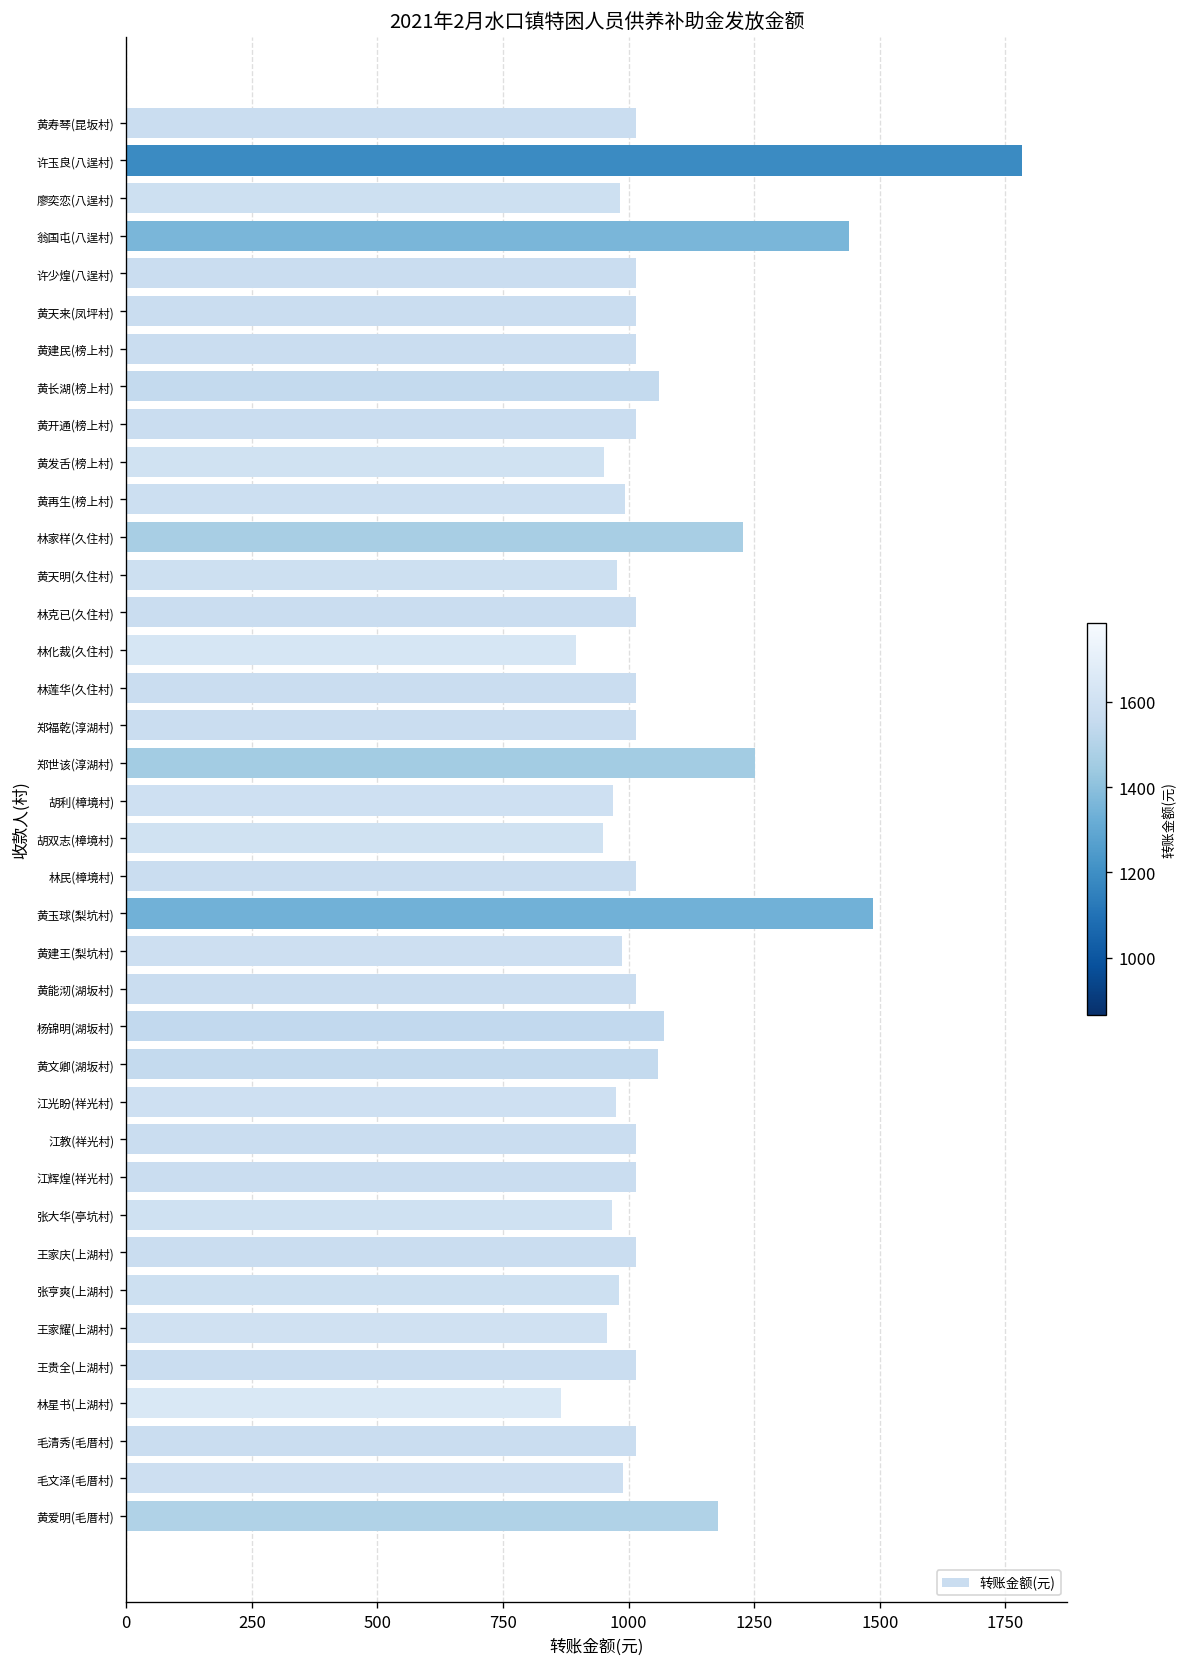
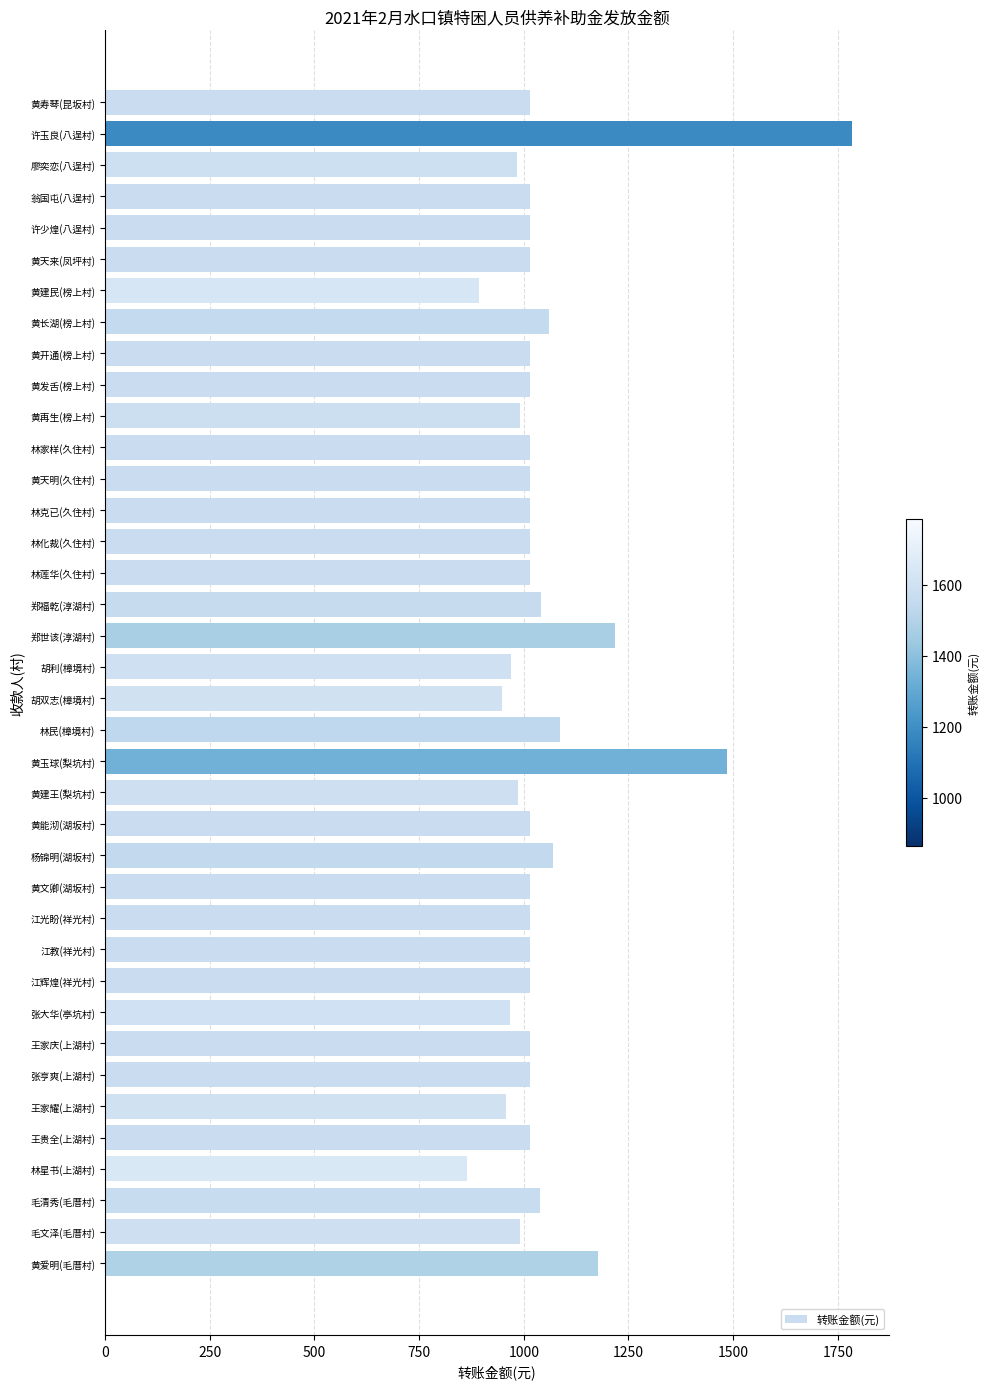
翁国屯(八逞村): 1440 -> 1020
黄建民(榜上村): 1020 -> 890
黄发舌(榜上村): 950 -> 1020
林家样(久住村): 1230 -> 1020
黄天明(久住村): 980 -> 1020
林化裁(久住村): 900 -> 1020
郑福乾(淳湖村): 1020 -> 1040
郑世该(淳湖村): 1250 -> 1220
林民(樟境村): 1020 -> 1090
黄文卿(湖坂村): 1060 -> 1020
江光盼(祥光村): 980 -> 1020
张亨爽(上湖村): 980 -> 1020
毛清秀(毛厝村): 1020 -> 1040
